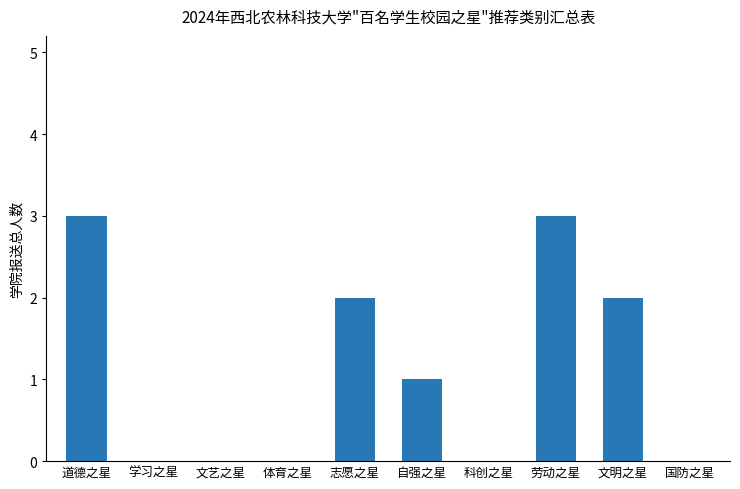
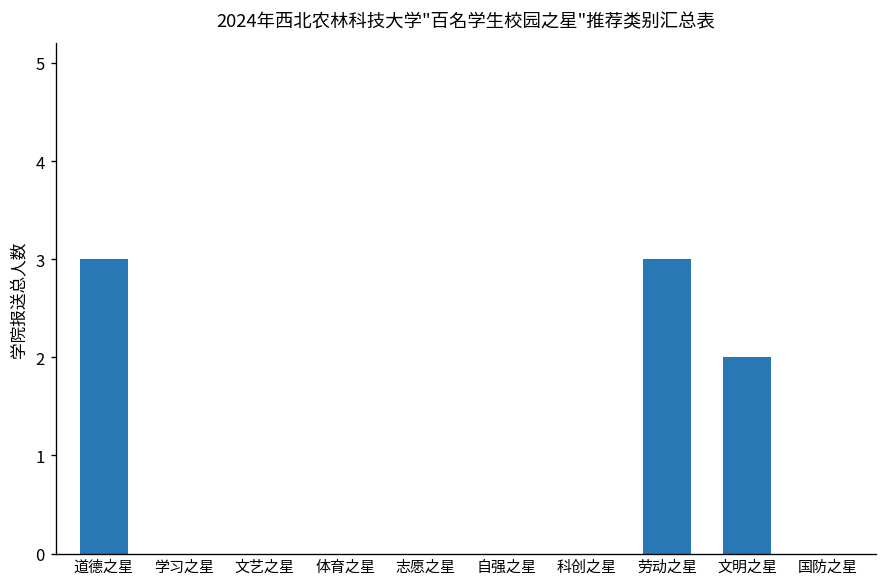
志愿之星: 2 -> 0
自强之星: 1 -> 0
